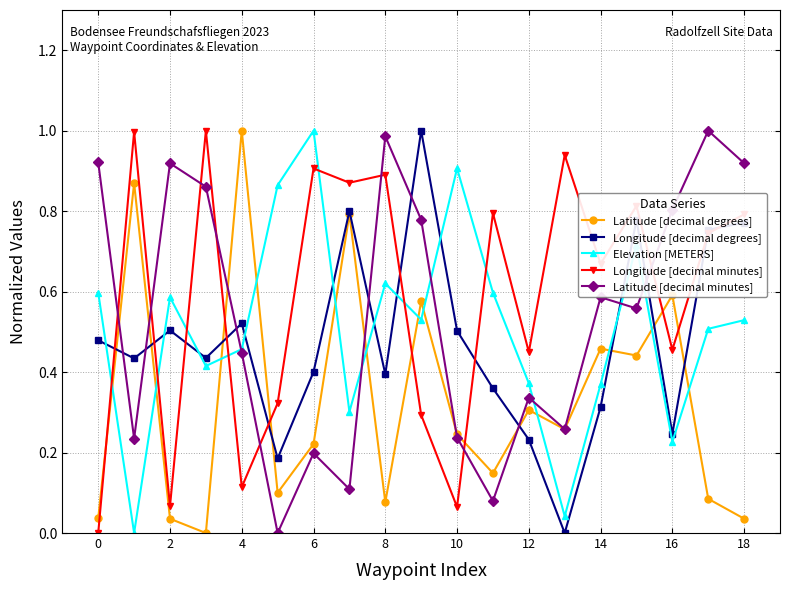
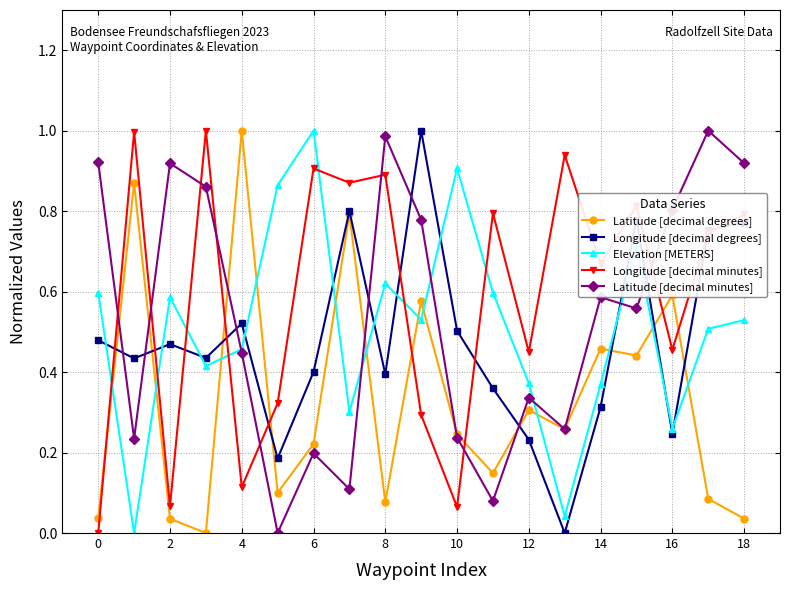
Longitude [decimal degrees], 2: 0.50 -> 0.47
Elevation [METERS], 16: 0.23 -> 0.26
